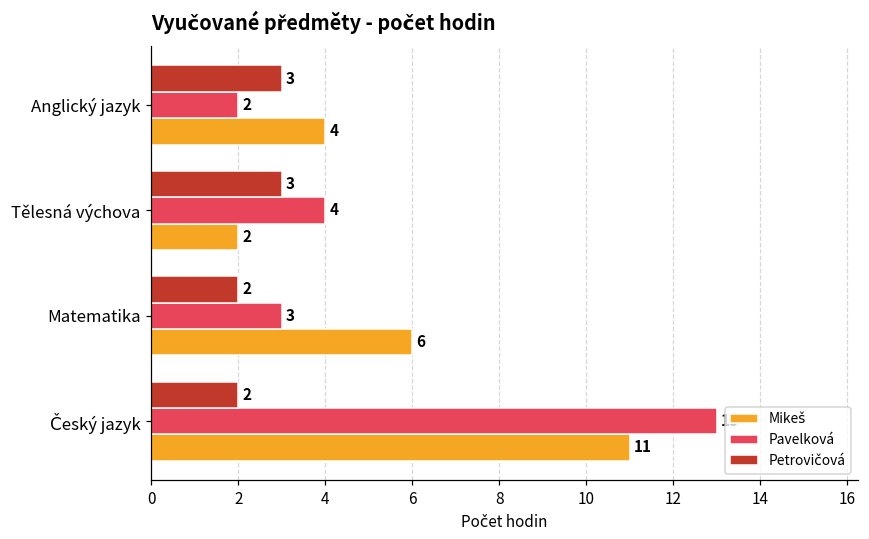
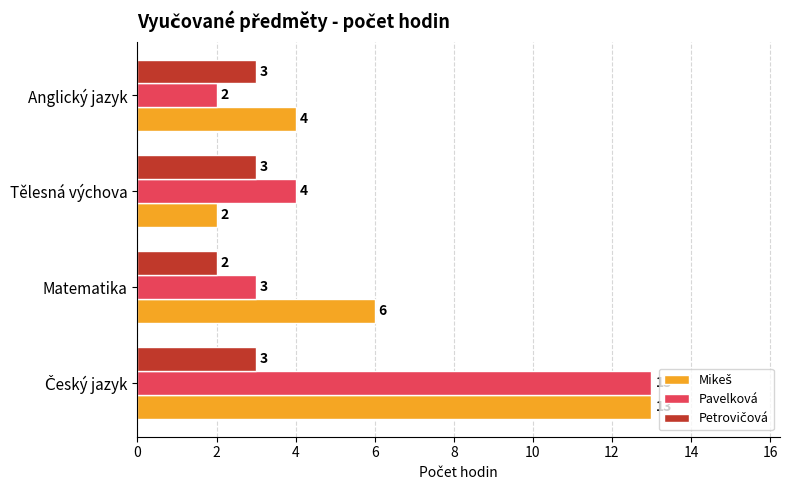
Petrovičová, Český jazyk: 2 -> 3
Mikeš, Český jazyk: 11 -> 13
